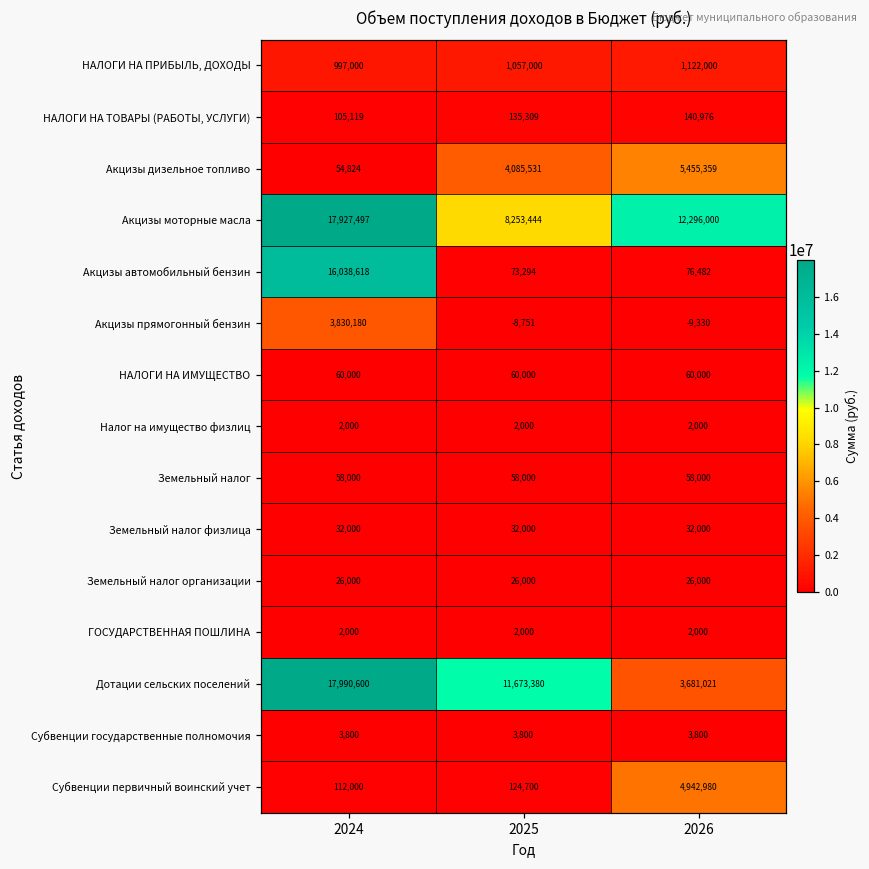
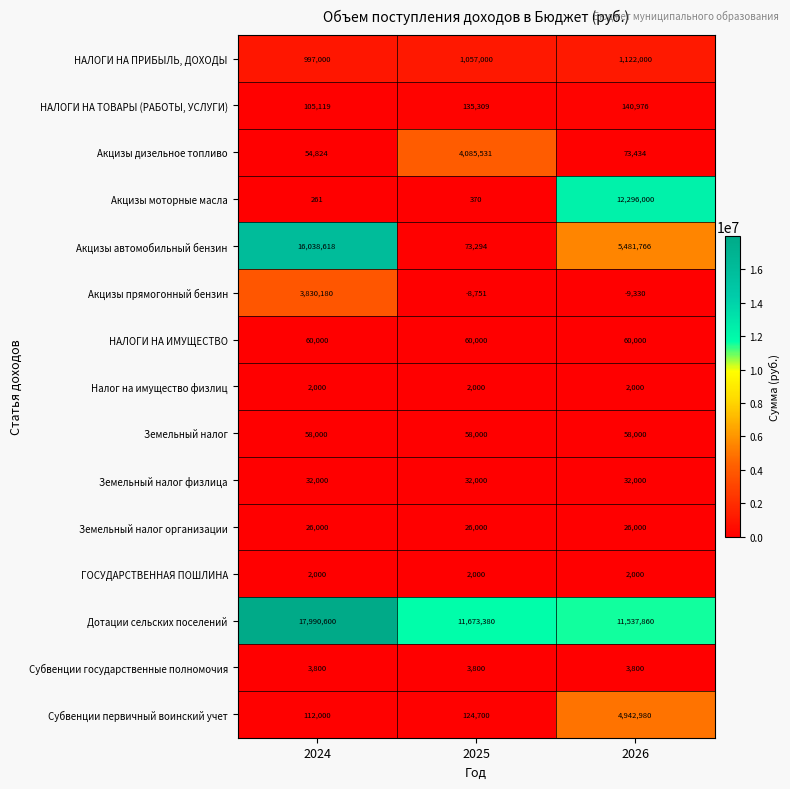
Акцизы дизельное топливо, 2026: 5,455,359 -> 73,434
Акцизы моторные масла, 2024: 17,927,497 -> 261
Акцизы моторные масла, 2025: 8,253,444 -> 370
Акцизы автомобильный бензин, 2026: 76,482 -> 5,481,766
Дотации сельских поселений, 2026: 3,681,021 -> 11,537,860
